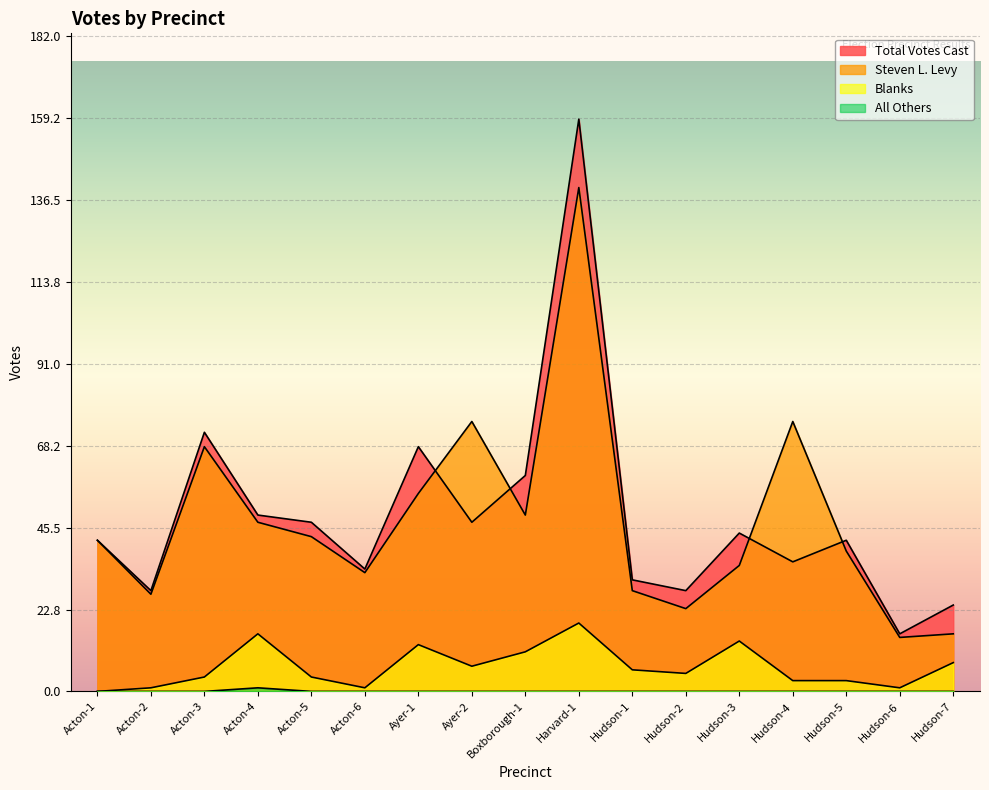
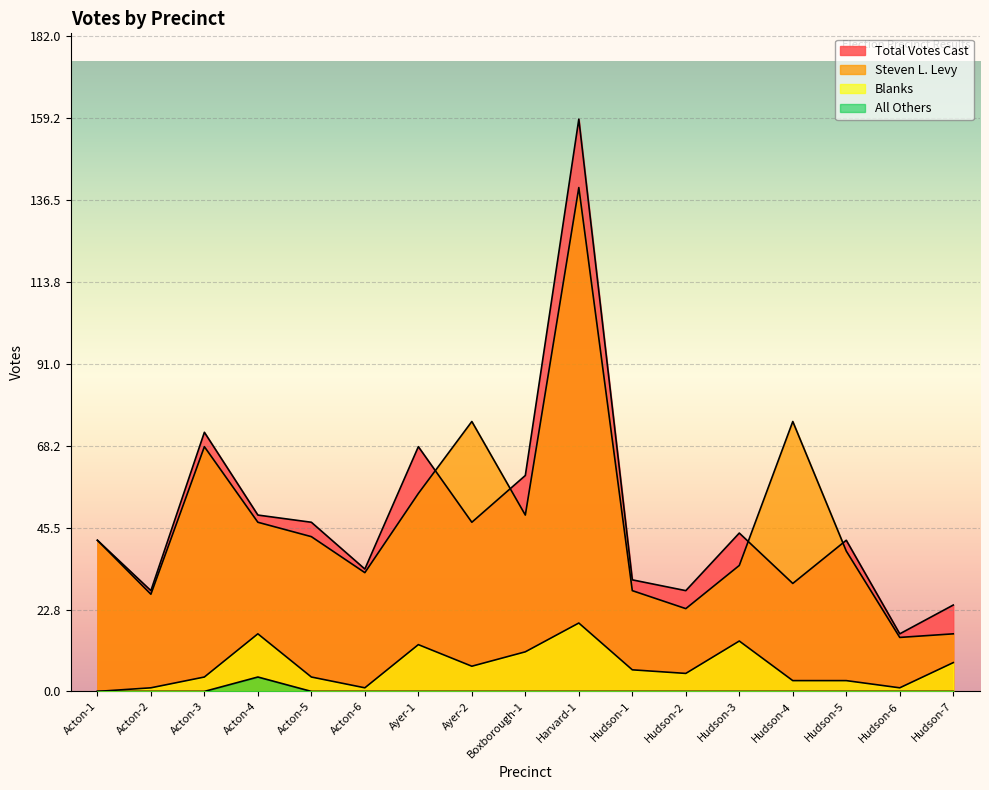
All Others, Acton-4: 1 -> 4
Total Votes Cast, Hudson-4: 36 -> 30
